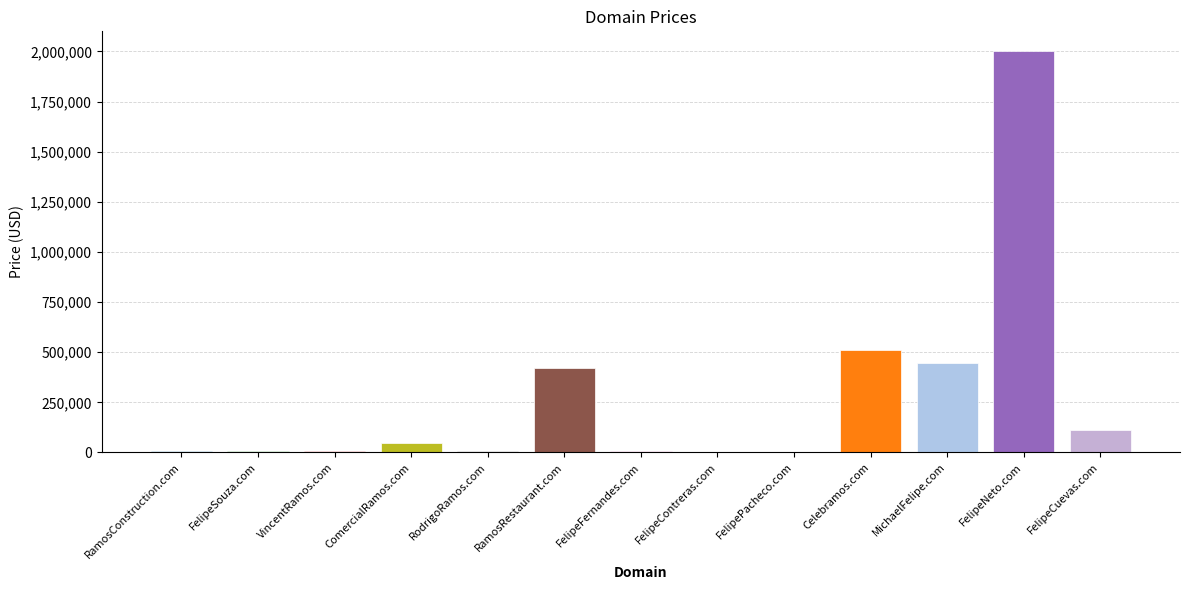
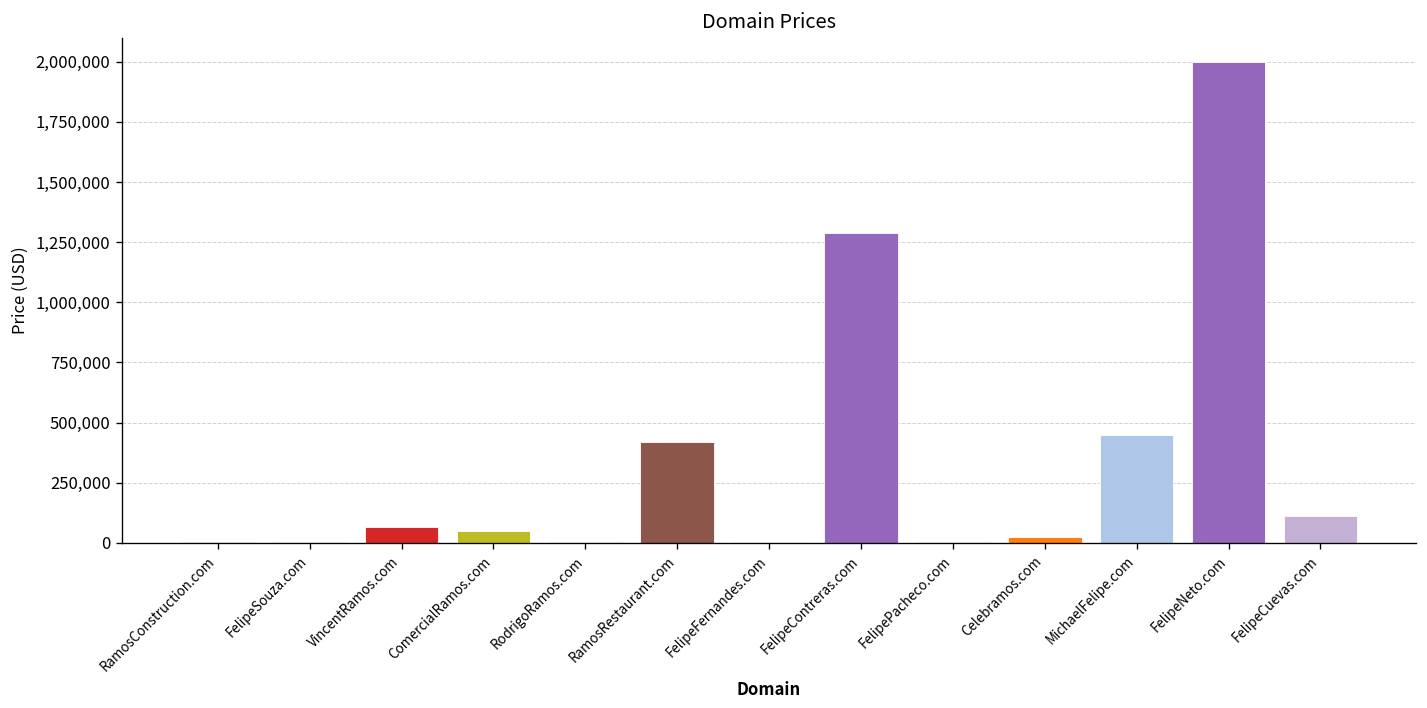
VincentRamos.com: 0 -> 70,000
FelipeContreras.com: 0 -> 1,290,000
Celebramos.com: 510,000 -> 20,000
